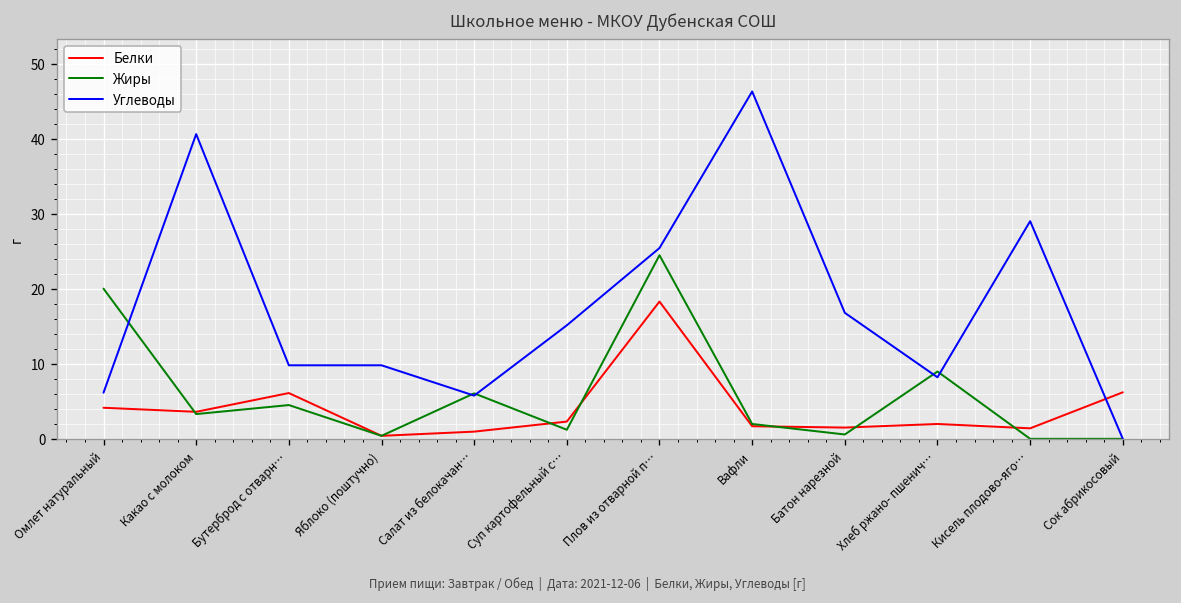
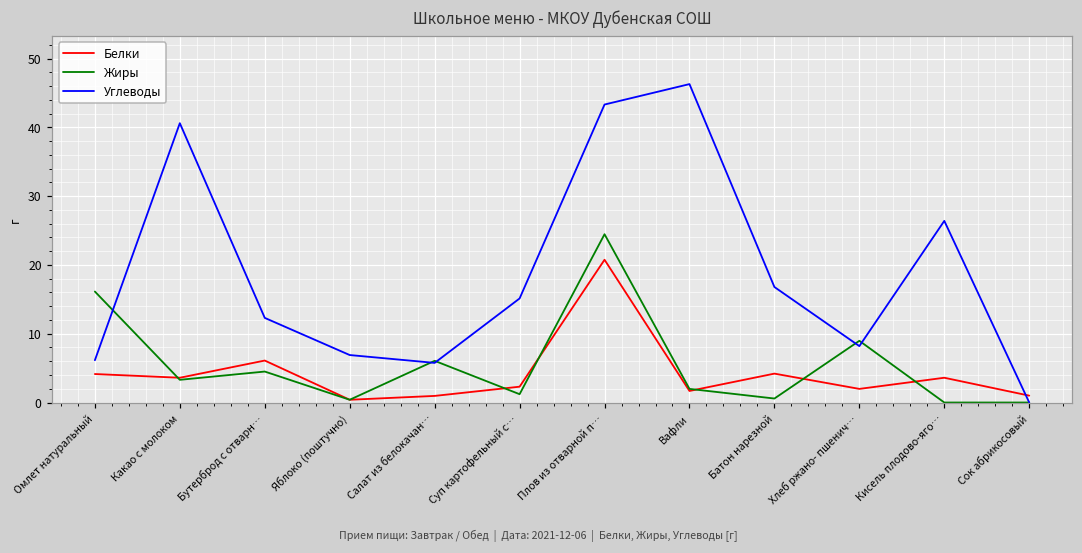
Жиры, Омлет натуральный: 20 -> 16
Углеводы, Бутерброд с отварн…: 10 -> 12
Углеводы, Яблоко (поштучно): 10 -> 7
Белки, Плов из отварной п…: 18 -> 21
Углеводы, Плов из отварной п…: 25 -> 43
Белки, Батон нарезной: 2 -> 4
Белки, Кисель плодово-яго…: 1 -> 4
Углеводы, Кисель плодово-яго…: 29 -> 26
Белки, Сок абрикосовый: 6 -> 1
